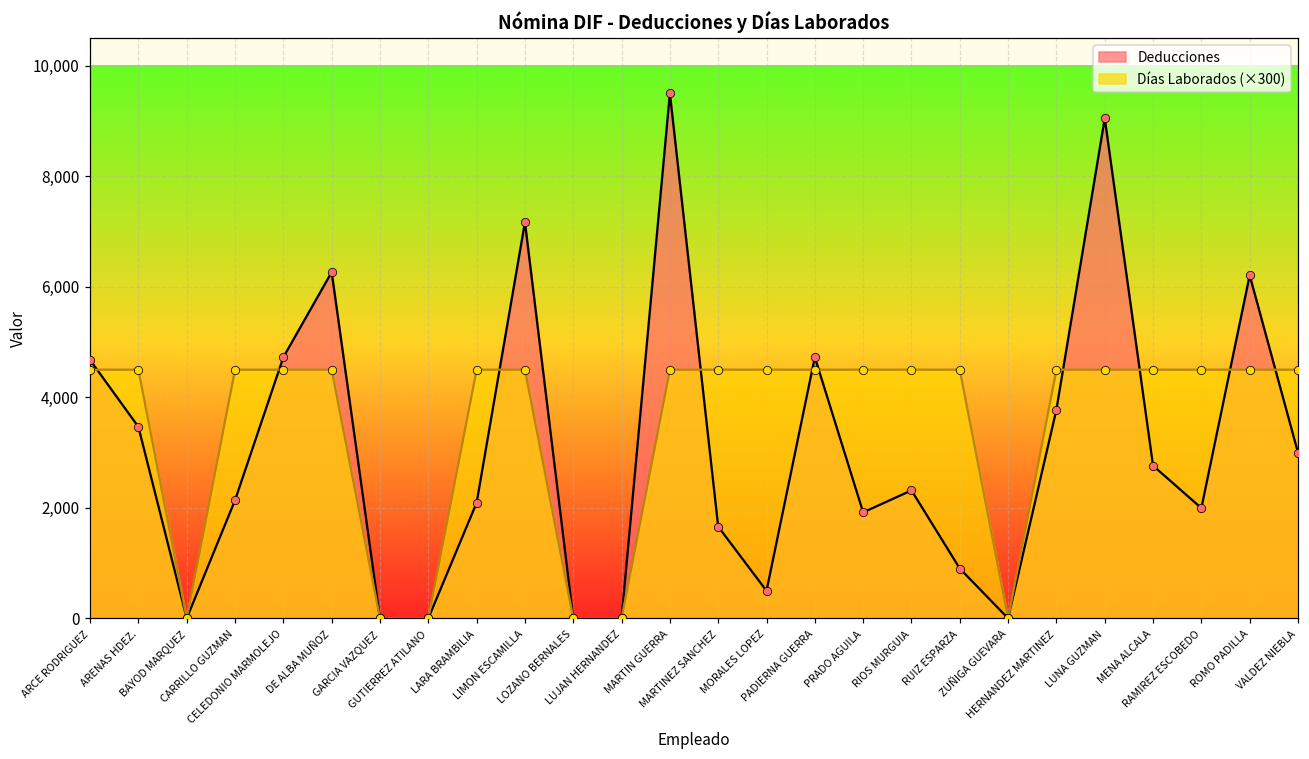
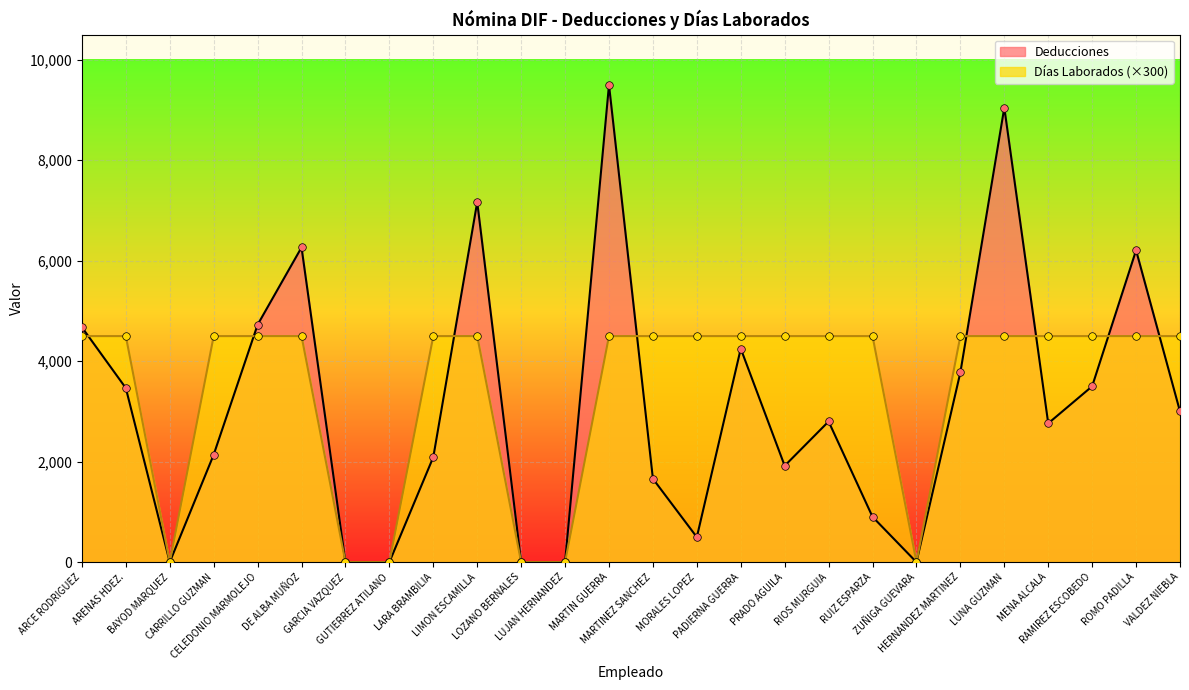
Deducciones, PADIERNA GUERRA: 4,700 -> 4,300
Deducciones, RIOS MURGUIA: 2,300 -> 2,800
Deducciones, RAMIREZ ESCOBEDO: 2,000 -> 3,500
